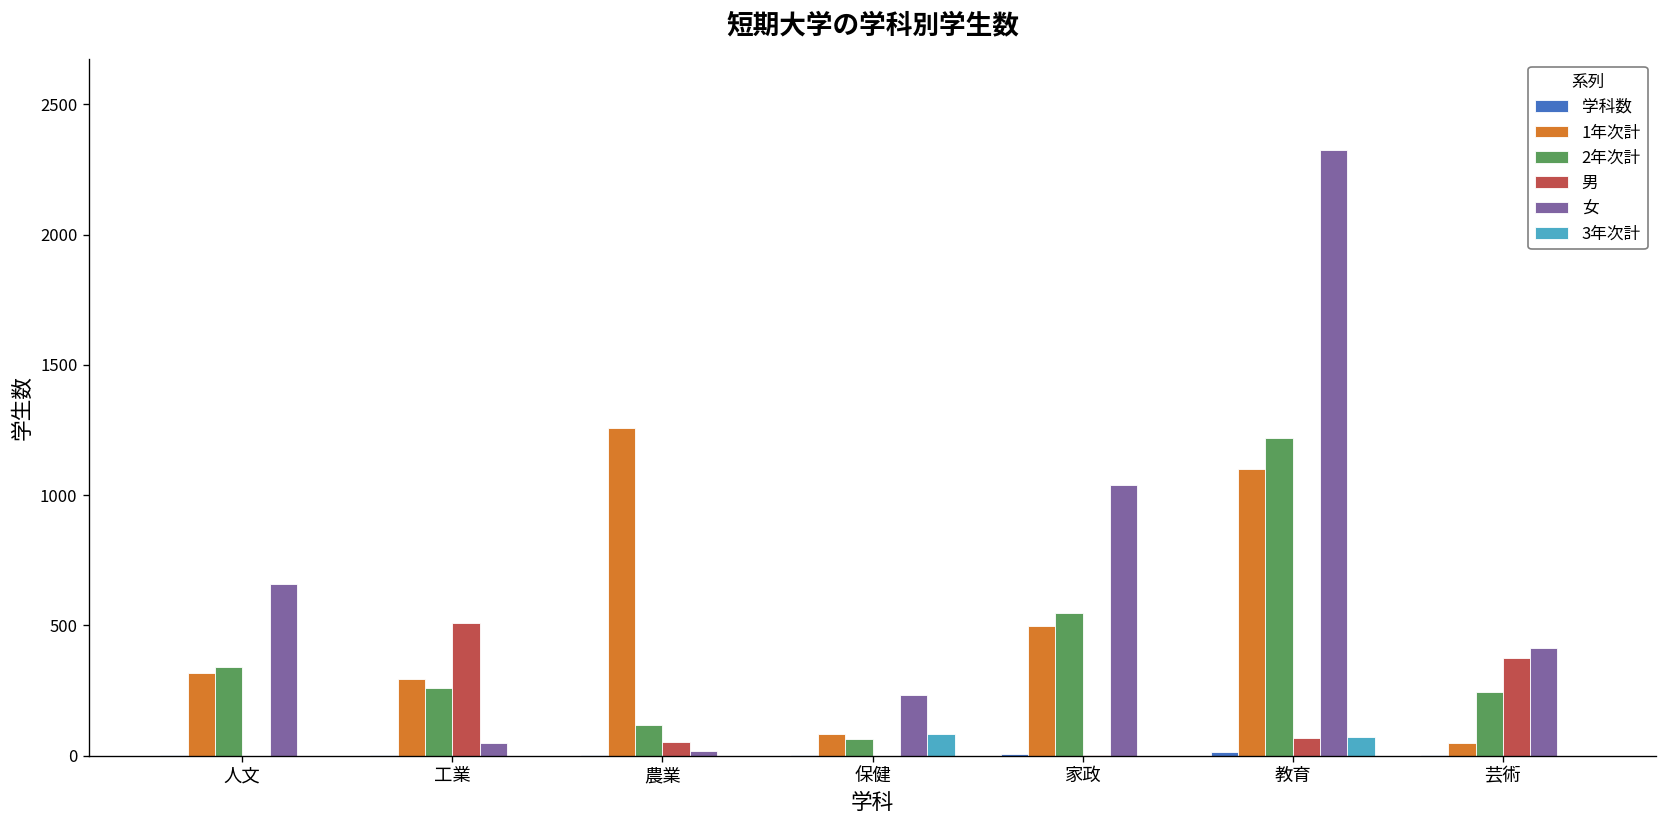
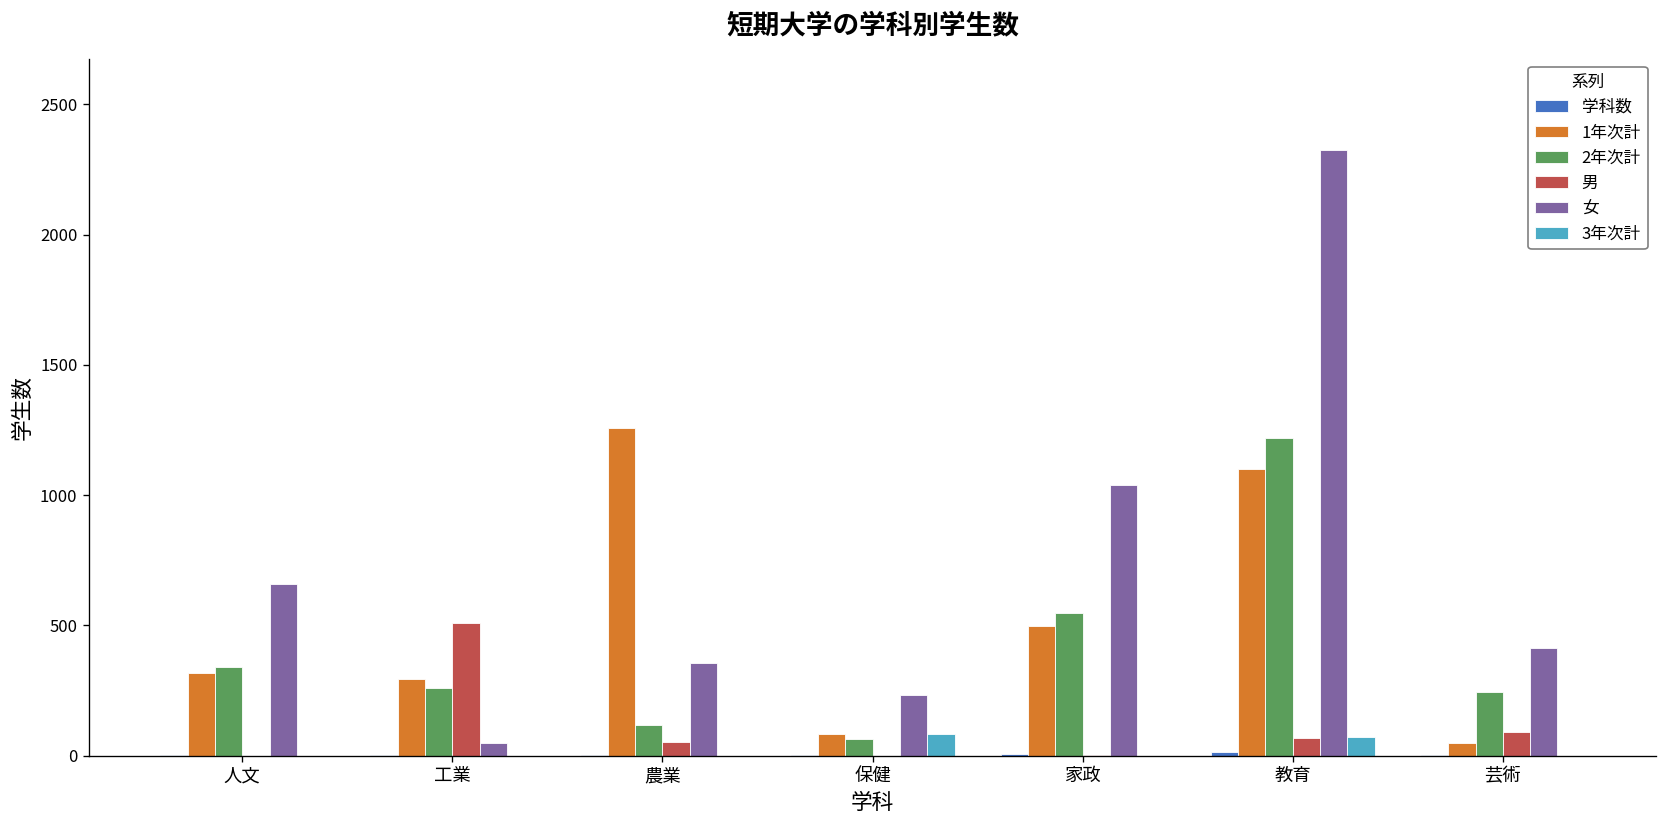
女, 農業: 20 -> 360
男, 芸術: 370 -> 90
